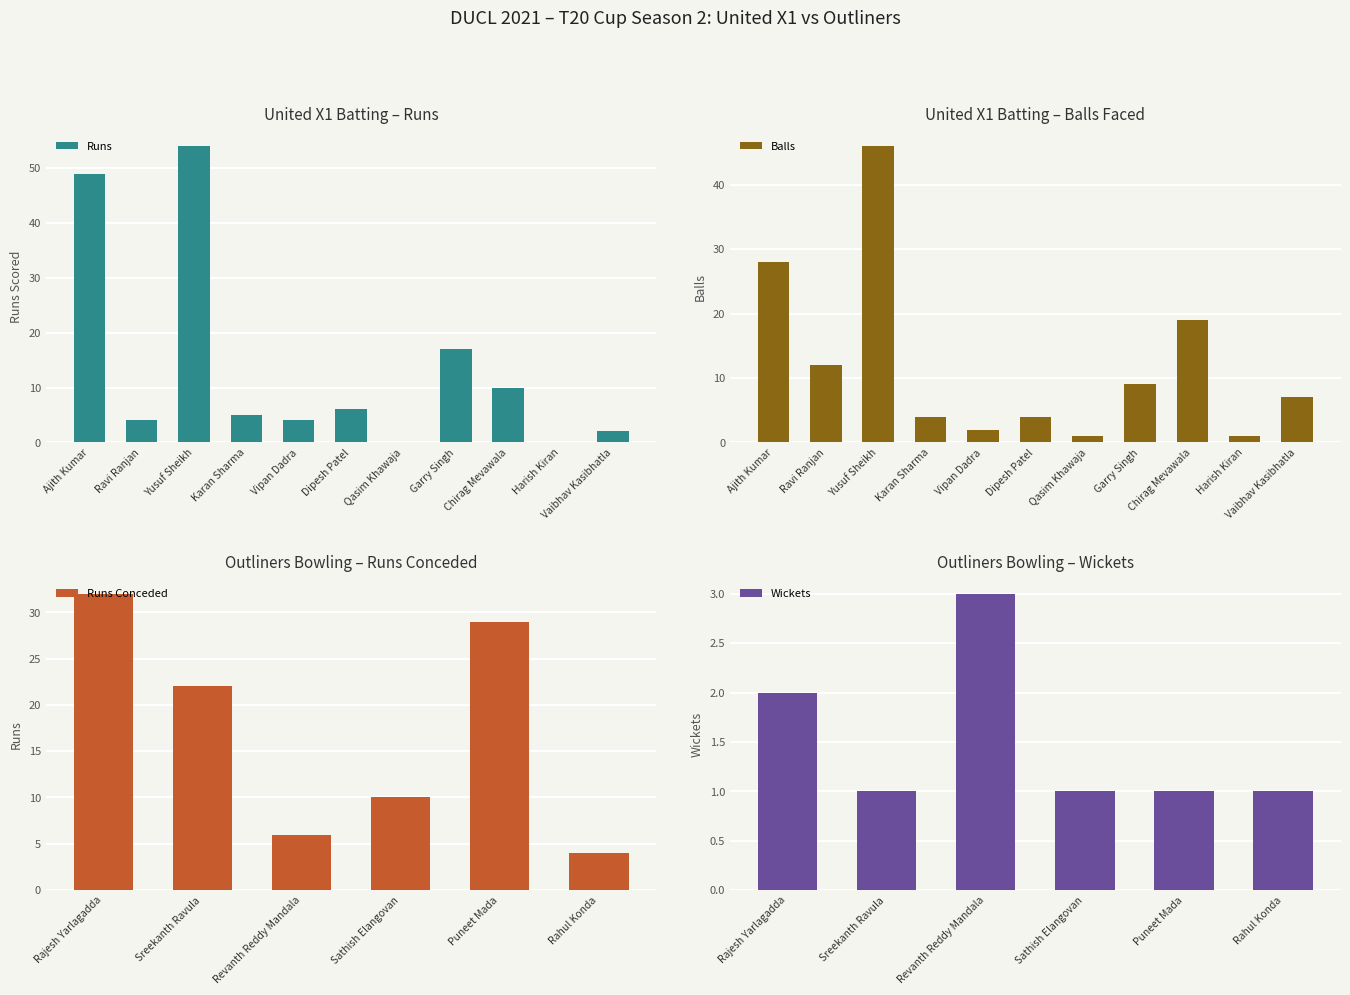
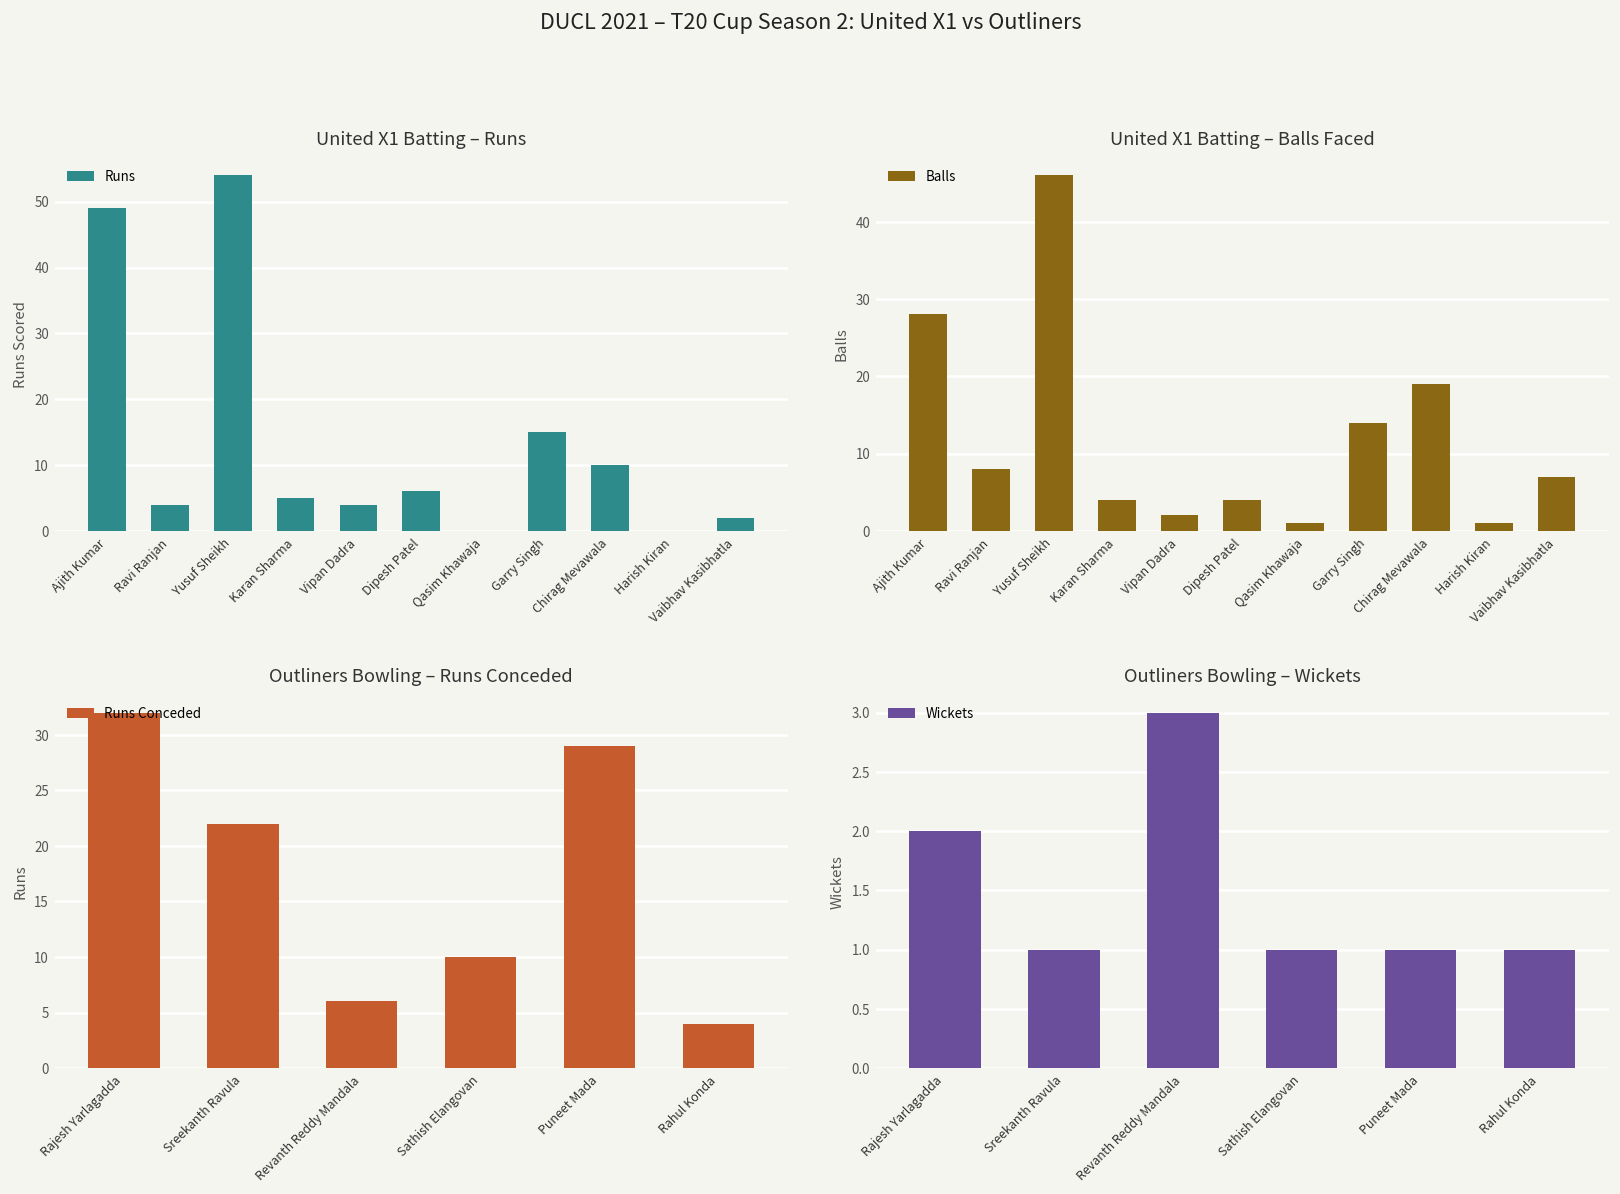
United X1 Batting – Runs, Garry Singh: 17 -> 15
United X1 Batting – Balls Faced, Ravi Ranjan: 12 -> 8
United X1 Batting – Balls Faced, Garry Singh: 9 -> 14
